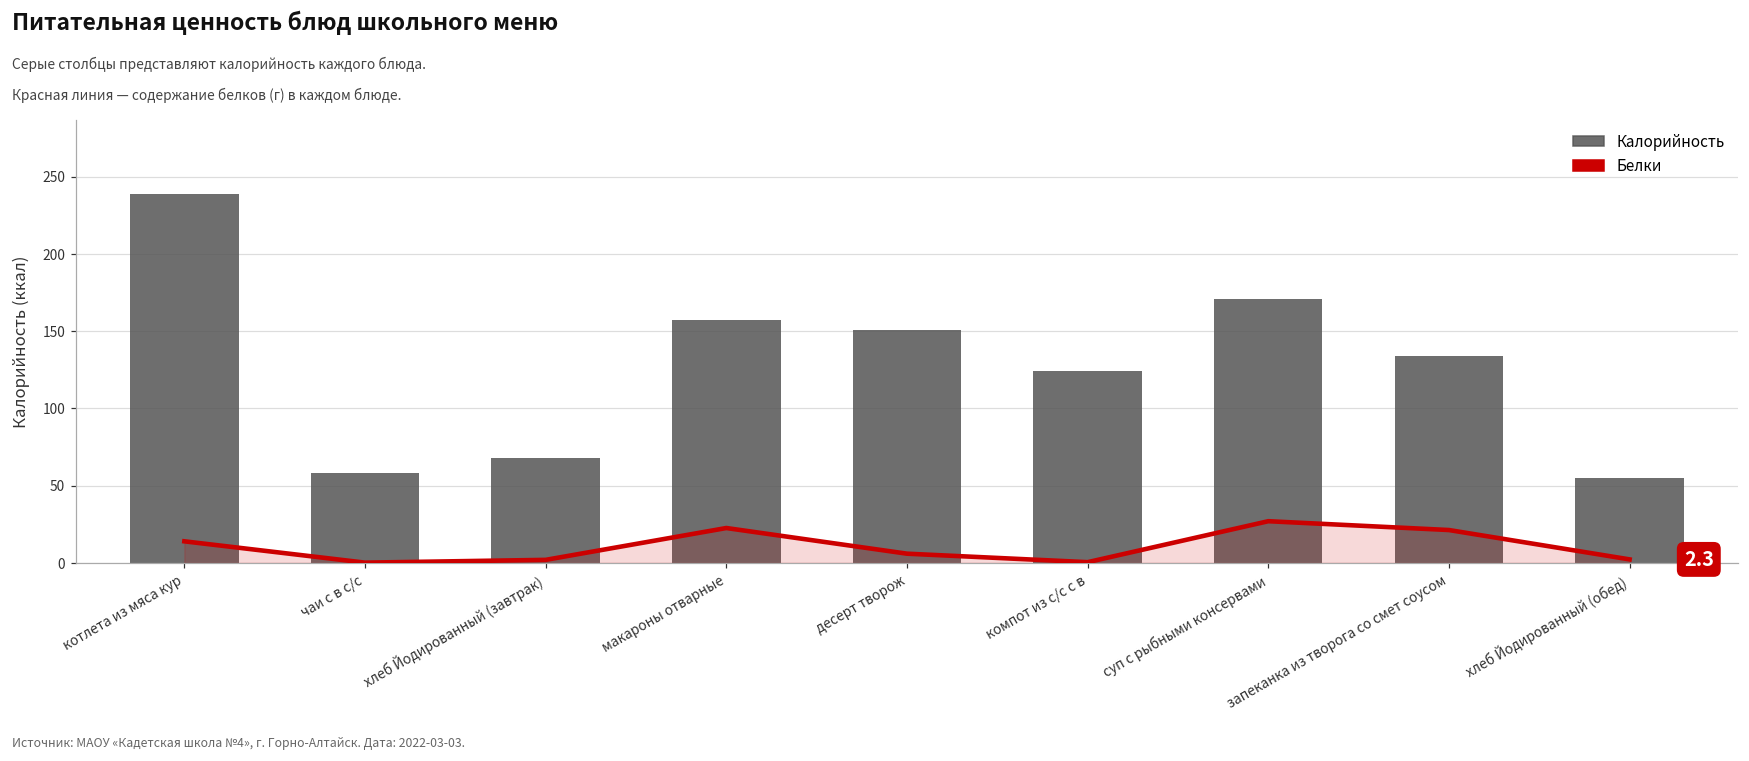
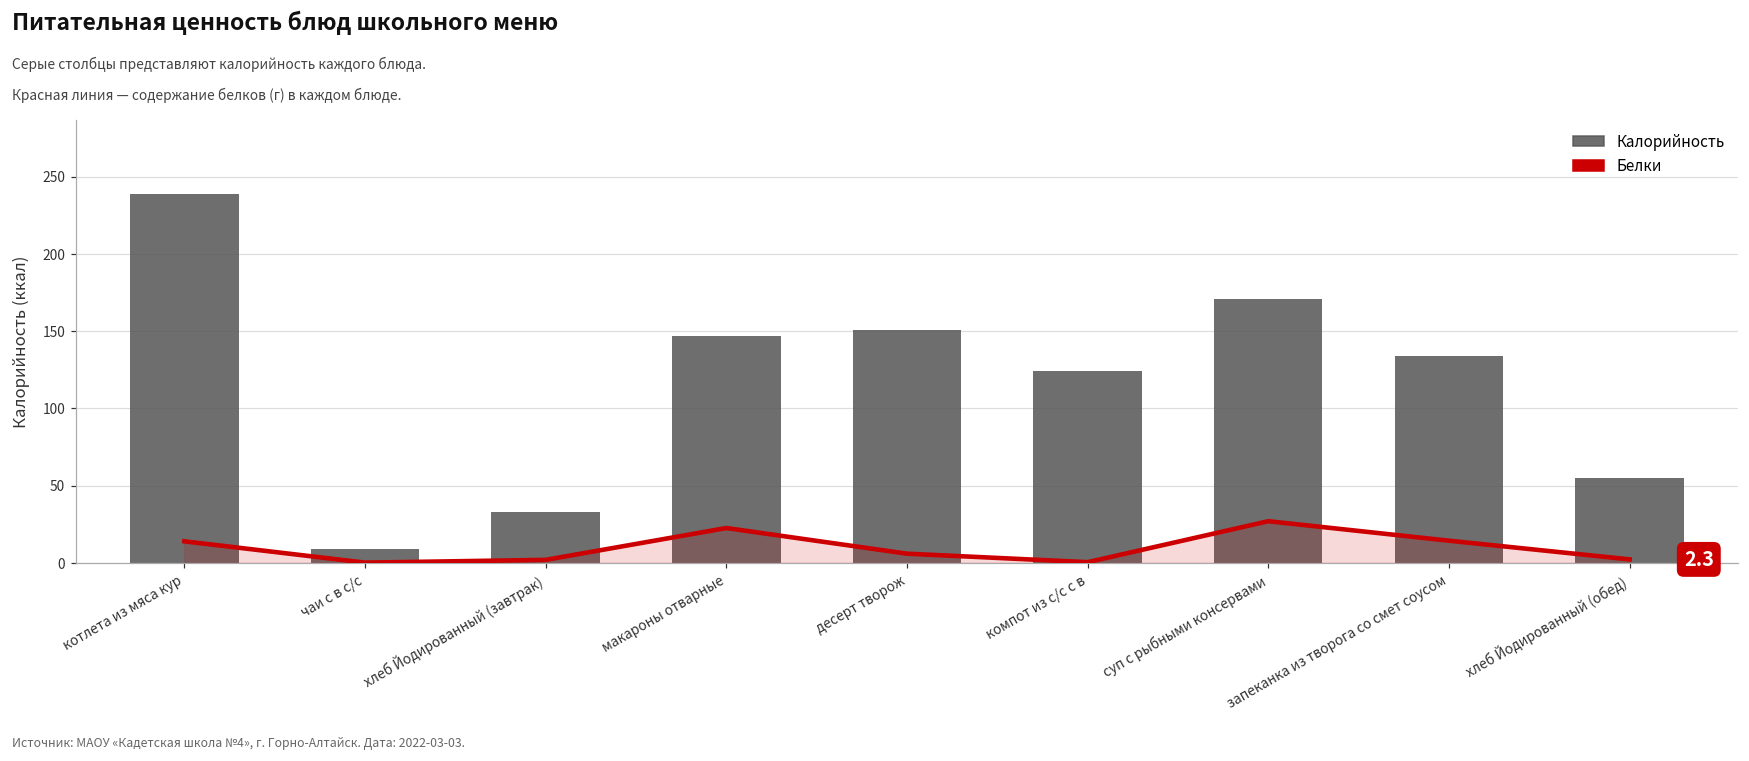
Калорийность, чаи с в с/с: 58 -> 9
Калорийность, хлеб Йодированный (завтрак): 68 -> 33
Калорийность, макароны отварные: 157 -> 147
Белки, запеканка из творога со смет соусом: 21 -> 14
